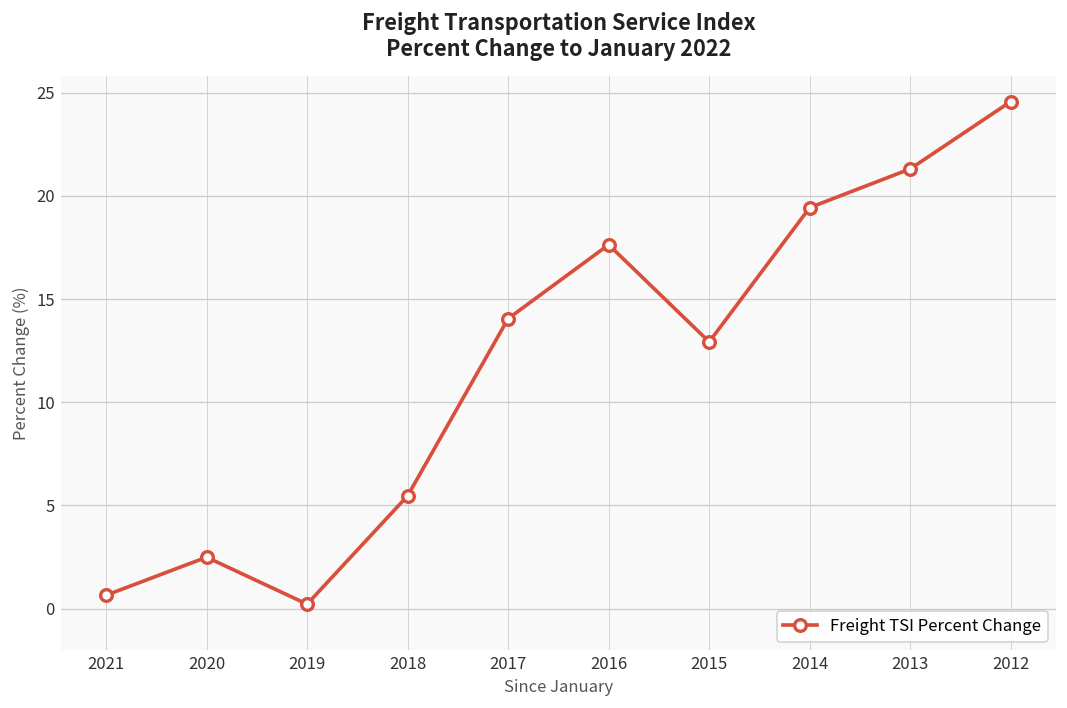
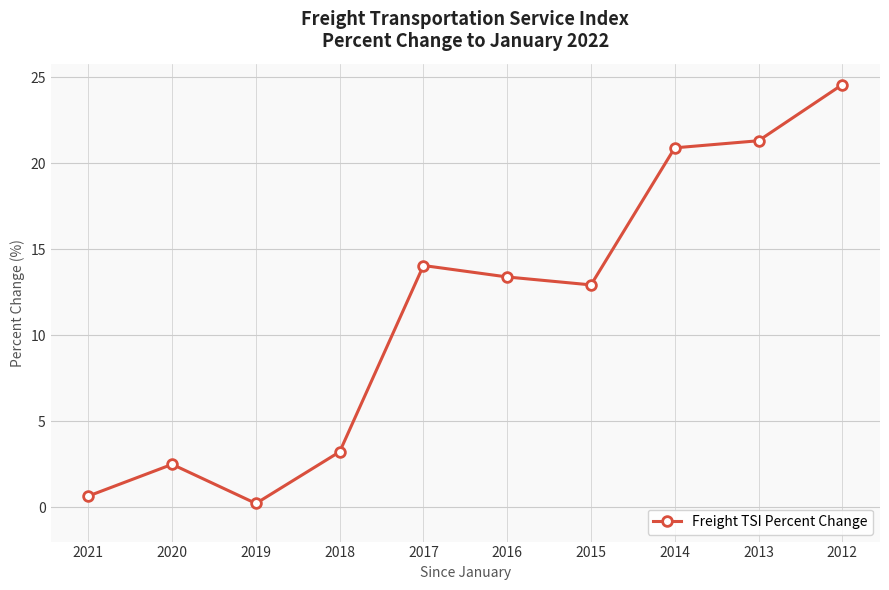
2018: 5.5 -> 3.2
2016: 17.6 -> 13.4
2014: 19.4 -> 20.9
